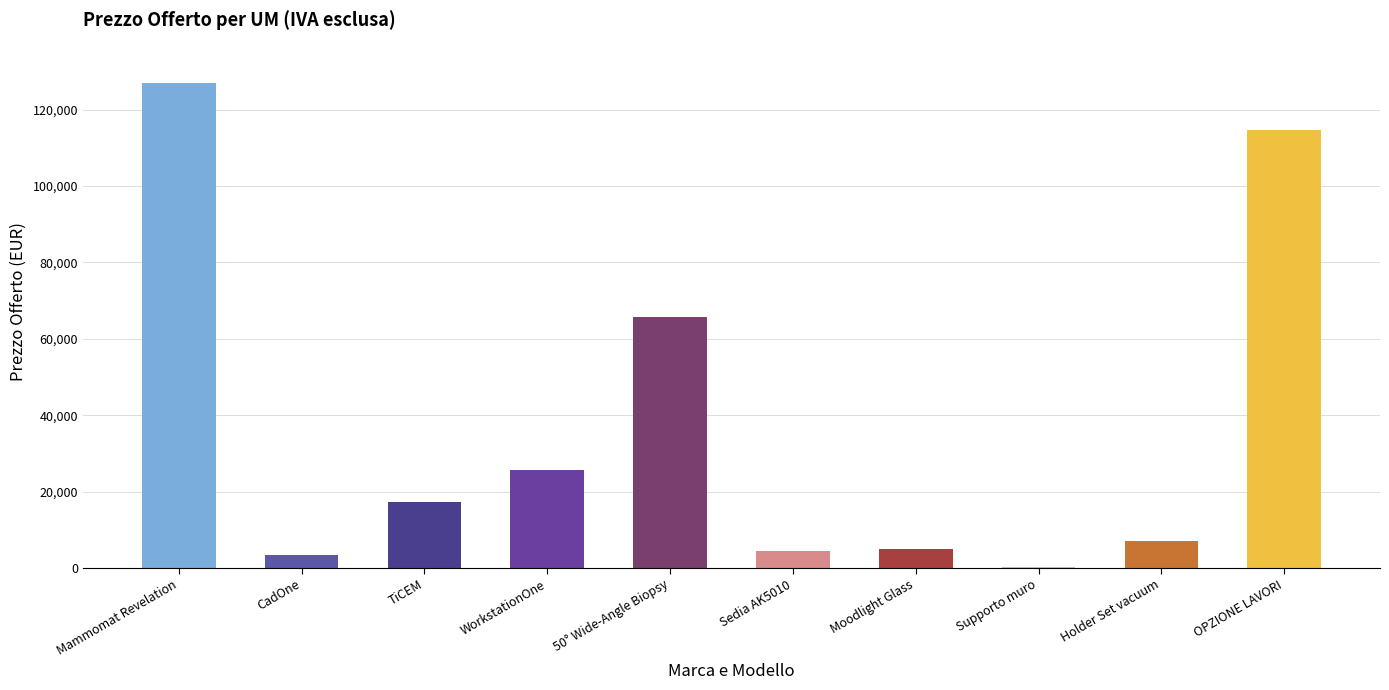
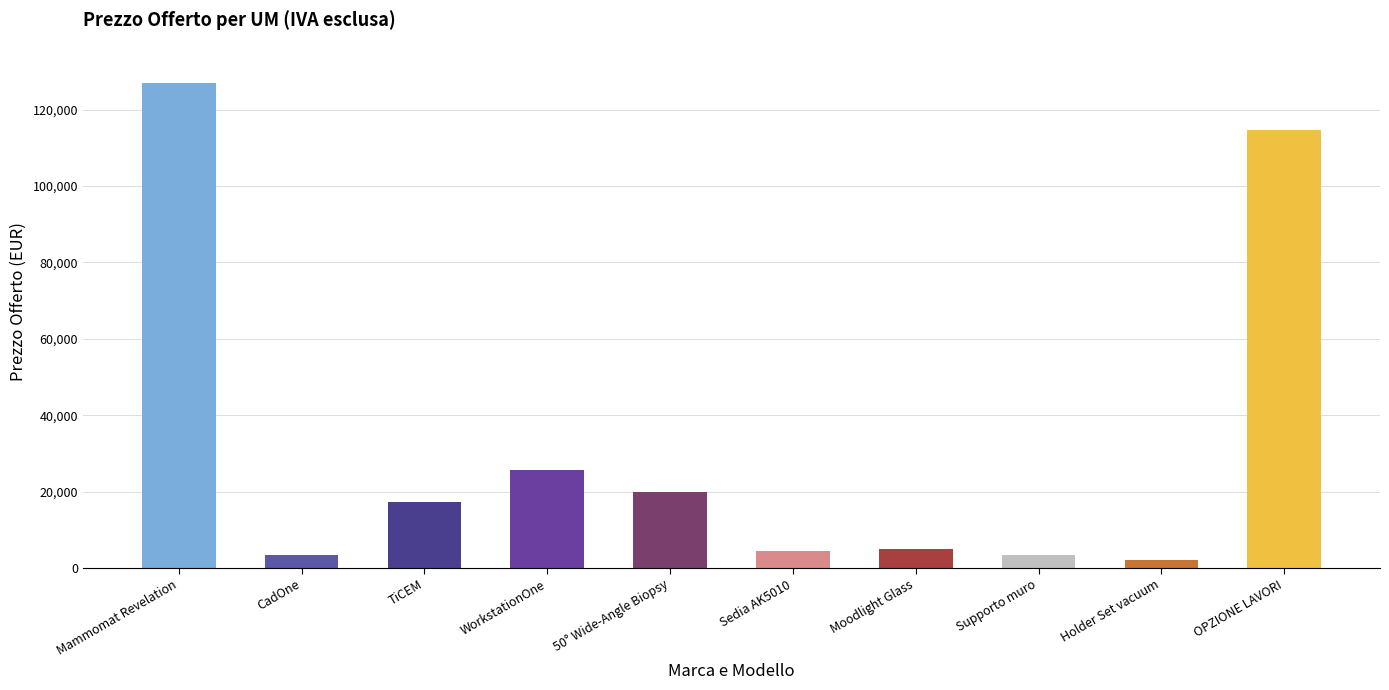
50° Wide-Angle Biopsy: 66,000 -> 20,000
Supporto muro: 0 -> 3,000
Holder Set vacuum: 7,000 -> 2,000
